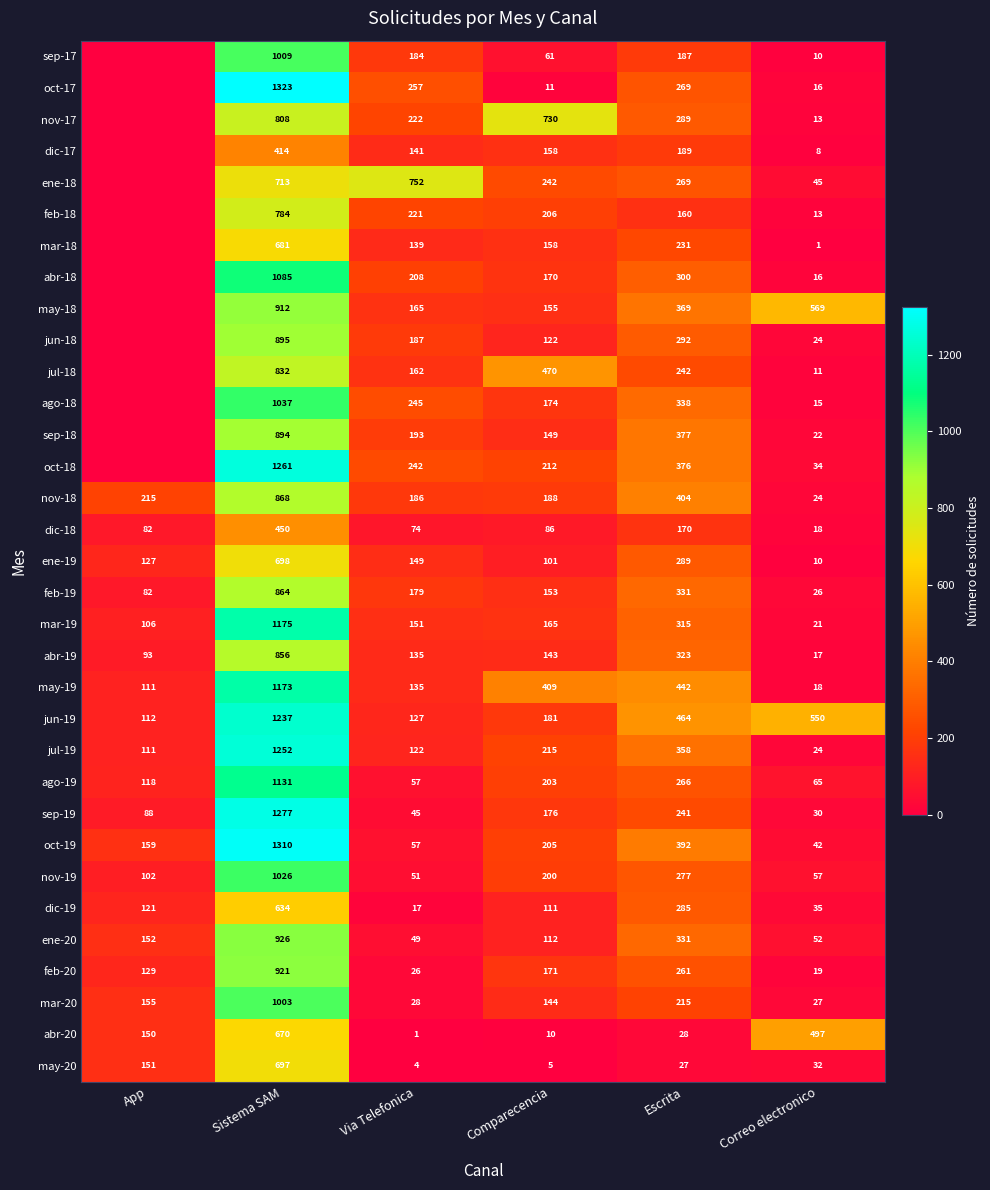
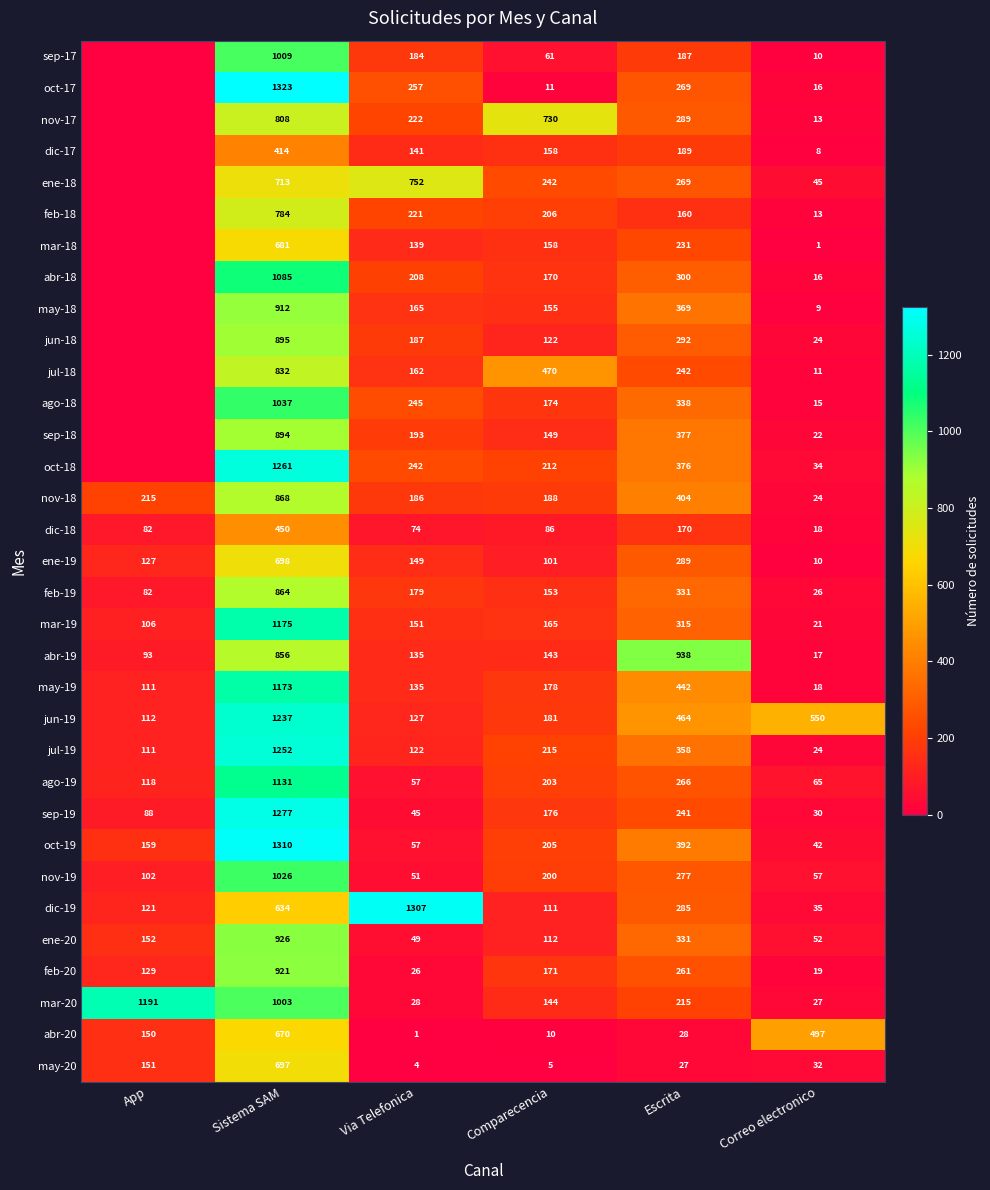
may-18, Correo electronico: 569 -> 9
abr-19, Escrita: 323 -> 938
may-19, Comparecencia: 409 -> 178
dic-19, Via Telefonica: 17 -> 1307
mar-20, App: 155 -> 1191
